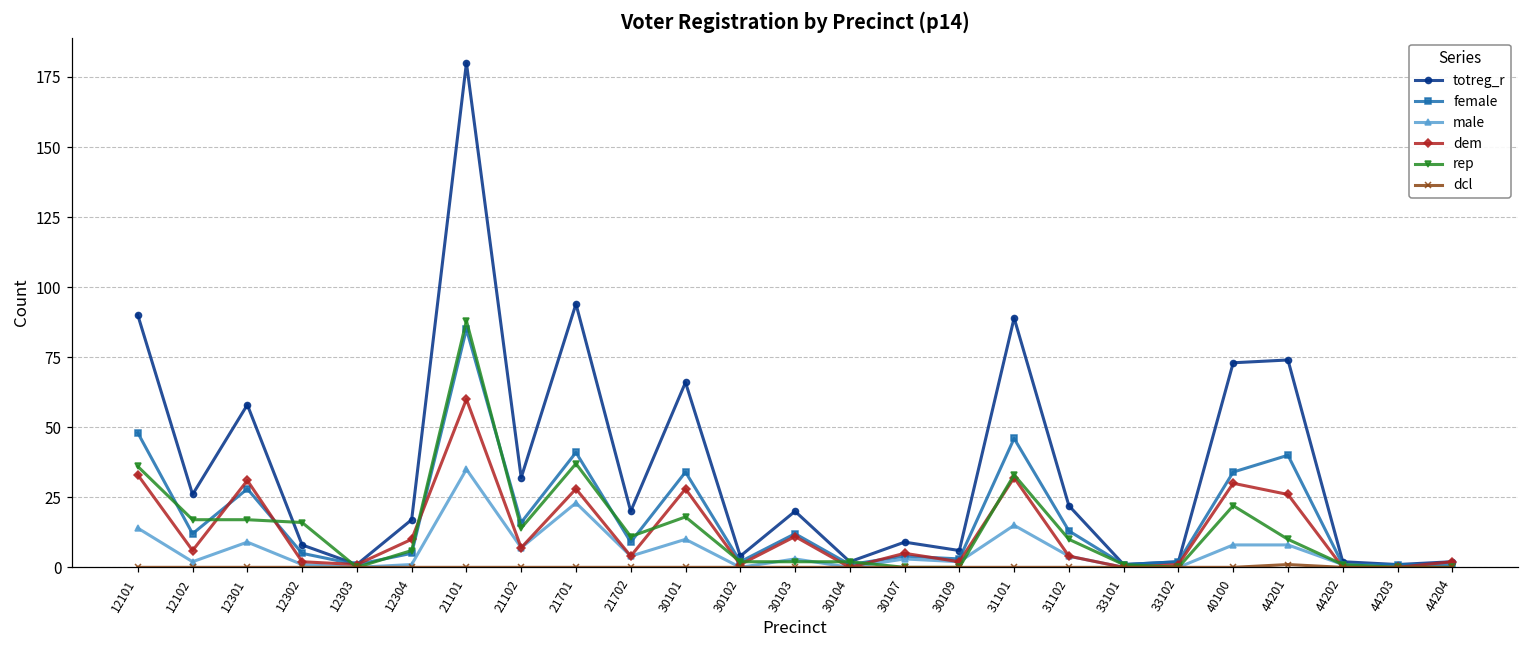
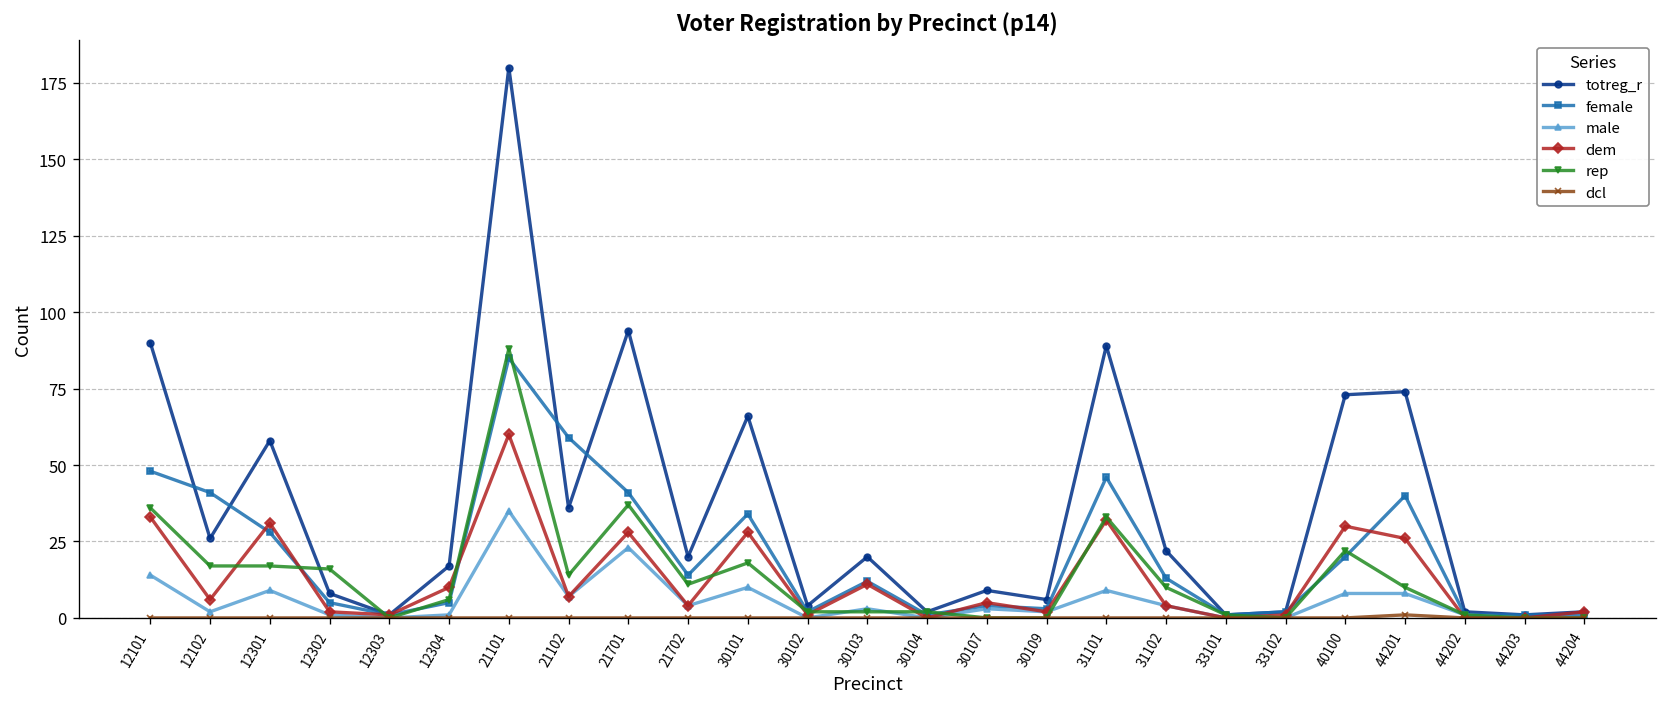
female, 12102: 12 -> 41
totreg_r, 21102: 32 -> 36
female, 21102: 16 -> 59
female, 21702: 9 -> 14
male, 31101: 15 -> 9
female, 40100: 34 -> 20
